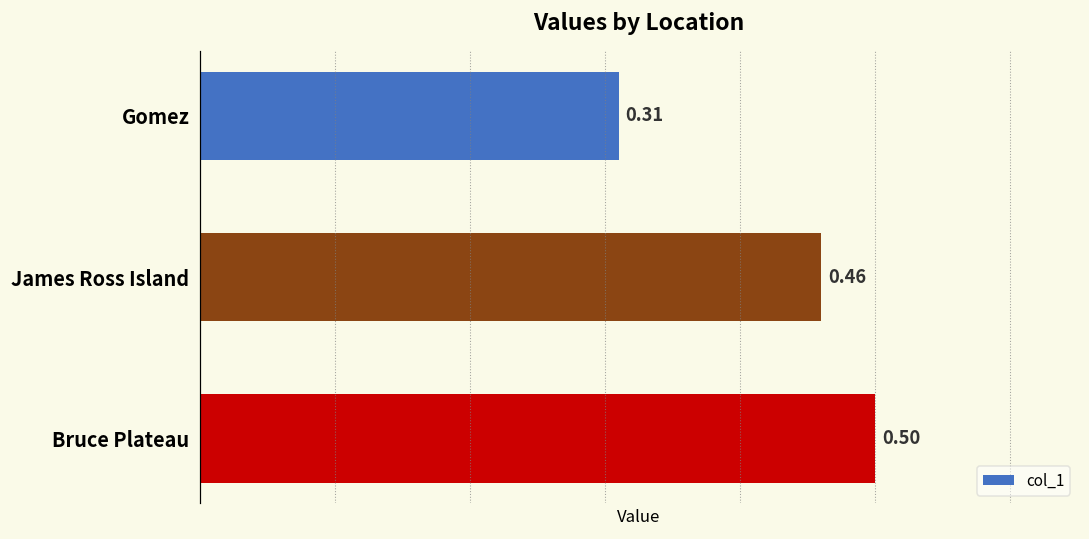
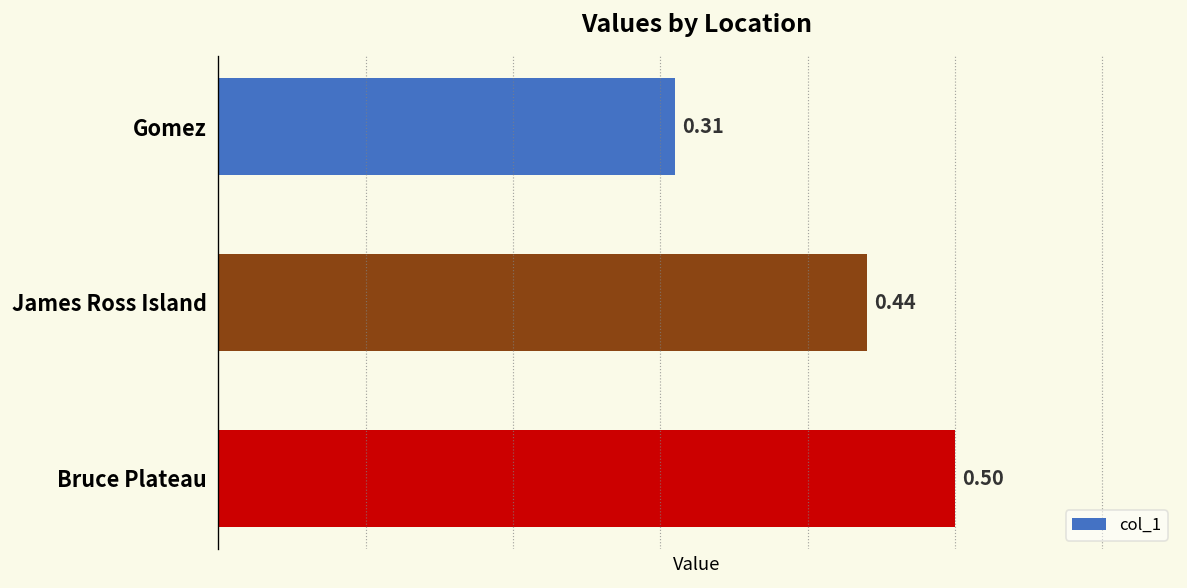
James Ross Island: 0.46 -> 0.44
